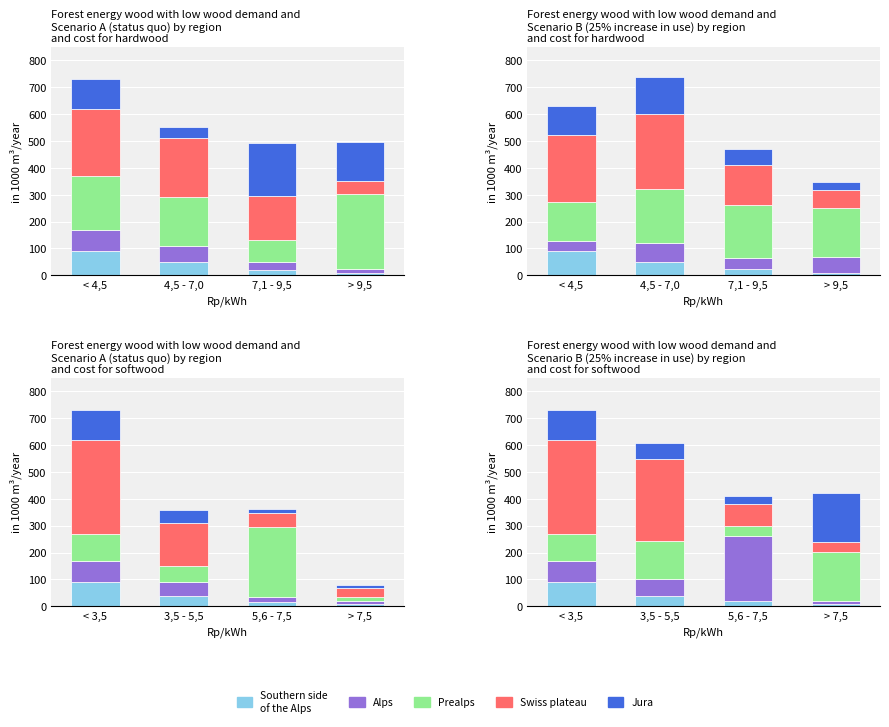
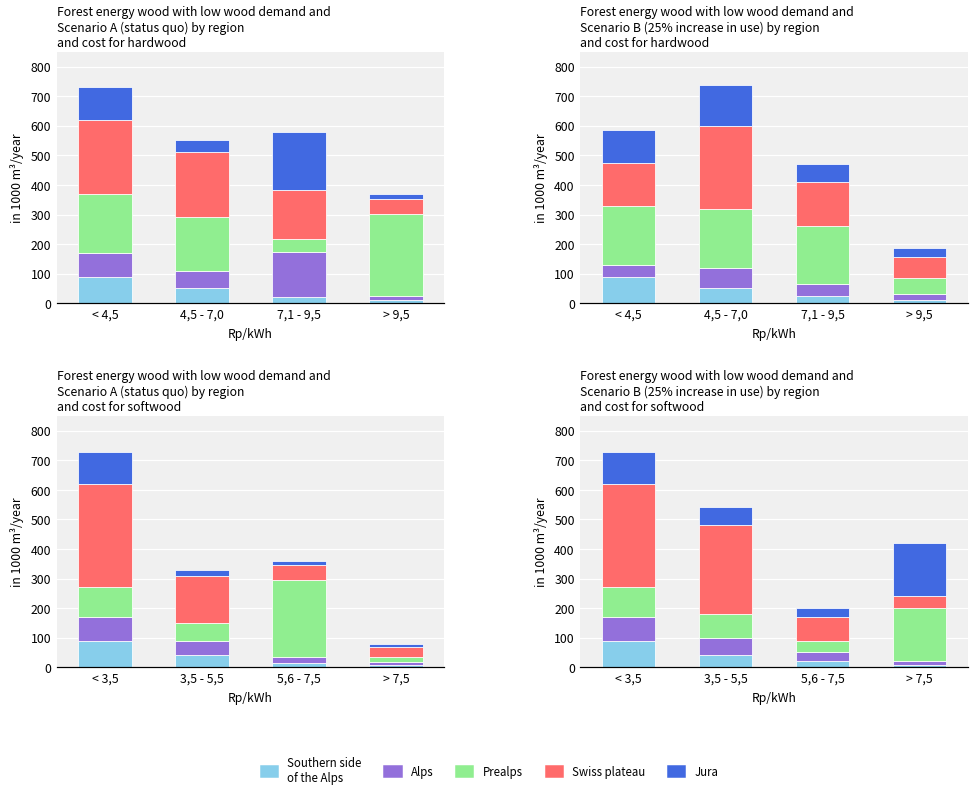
Forest energy wood with low wood demand and Scenario A (status quo) by region and cost for hardwood, Alps, 7,1 - 9,5: 30 -> 150
Forest energy wood with low wood demand and Scenario A (status quo) by region and cost for hardwood, Prealps, 7,1 - 9,5: 80 -> 40
Forest energy wood with low wood demand and Scenario A (status quo) by region and cost for hardwood, Jura, > 9,5: 140 -> 20
Forest energy wood with low wood demand and Scenario B (25% increase in use) by region and cost for hardwood, Prealps, < 4,5: 140 -> 200
Forest energy wood with low wood demand and Scenario B (25% increase in use) by region and cost for hardwood, Swiss plateau, < 4,5: 250 -> 150
Forest energy wood with low wood demand and Scenario B (25% increase in use) by region and cost for hardwood, Alps, > 9,5: 60 -> 20
Forest energy wood with low wood demand and Scenario B (25% increase in use) by region and cost for hardwood, Prealps, > 9,5: 180 -> 60
Forest energy wood with low wood demand and Scenario A (status quo) by region and cost for softwood, Jura, 3,5 - 5,5: 50 -> 20
Forest energy wood with low wood demand and Scenario B (25% increase in use) by region and cost for softwood, Prealps, 3,5 - 5,5: 140 -> 80
Forest energy wood with low wood demand and Scenario B (25% increase in use) by region and cost for softwood, Alps, 5,6 - 7,5: 240 -> 30
